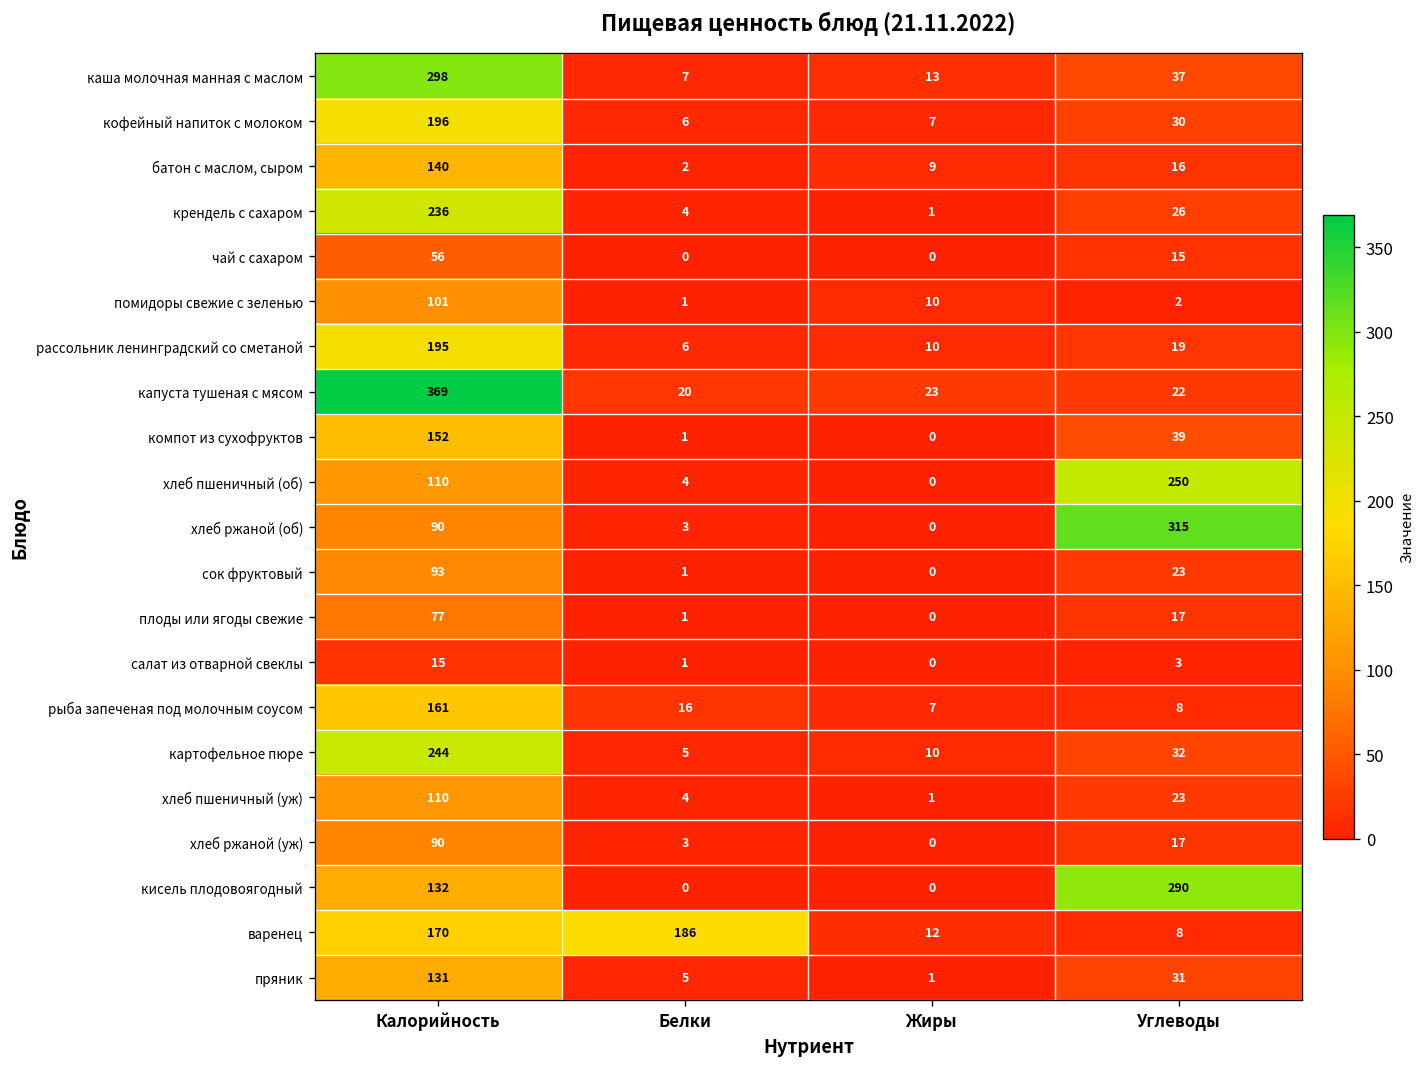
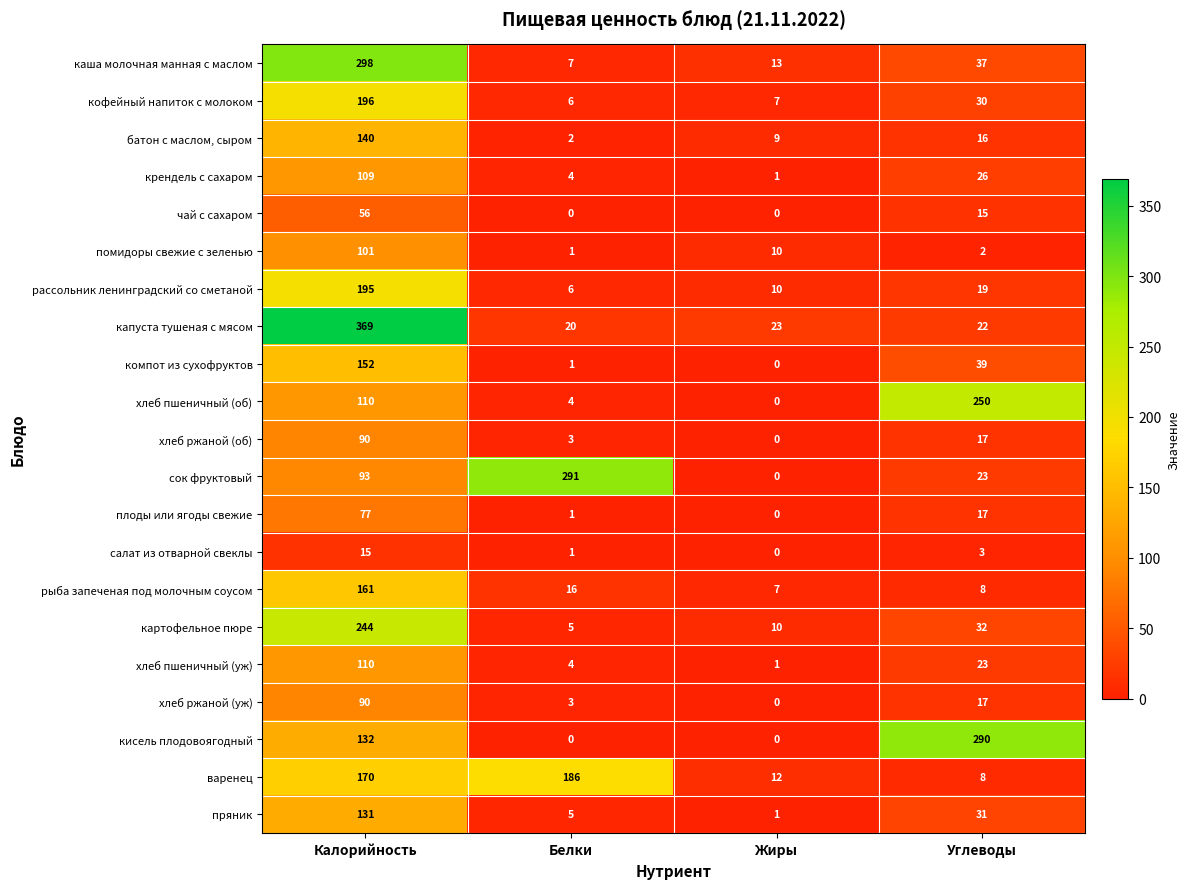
крендель с сахаром, Калорийность: 236 -> 109
хлеб ржаной (об), Углеводы: 315 -> 17
сок фруктовый, Белки: 1 -> 291
